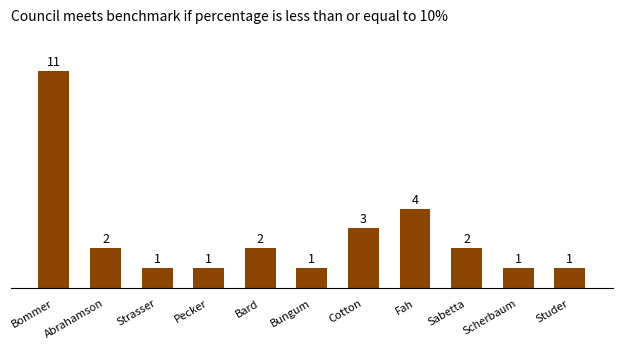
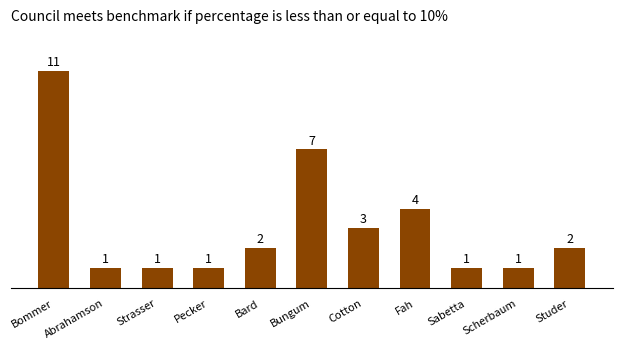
Abrahamson: 2 -> 1
Bungum: 1 -> 7
Sabetta: 2 -> 1
Studer: 1 -> 2
